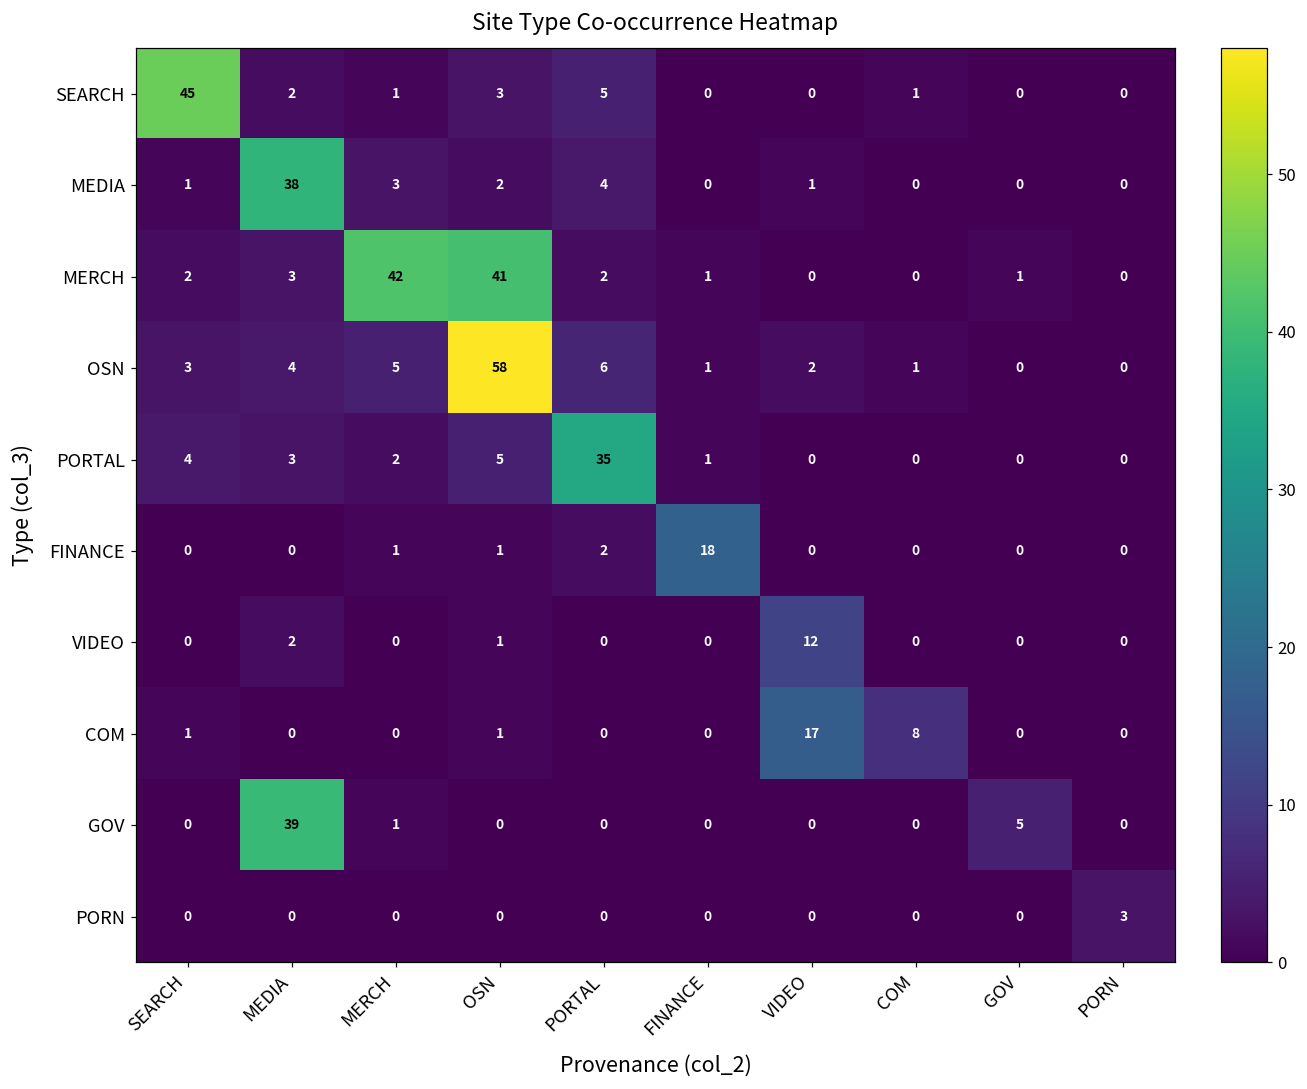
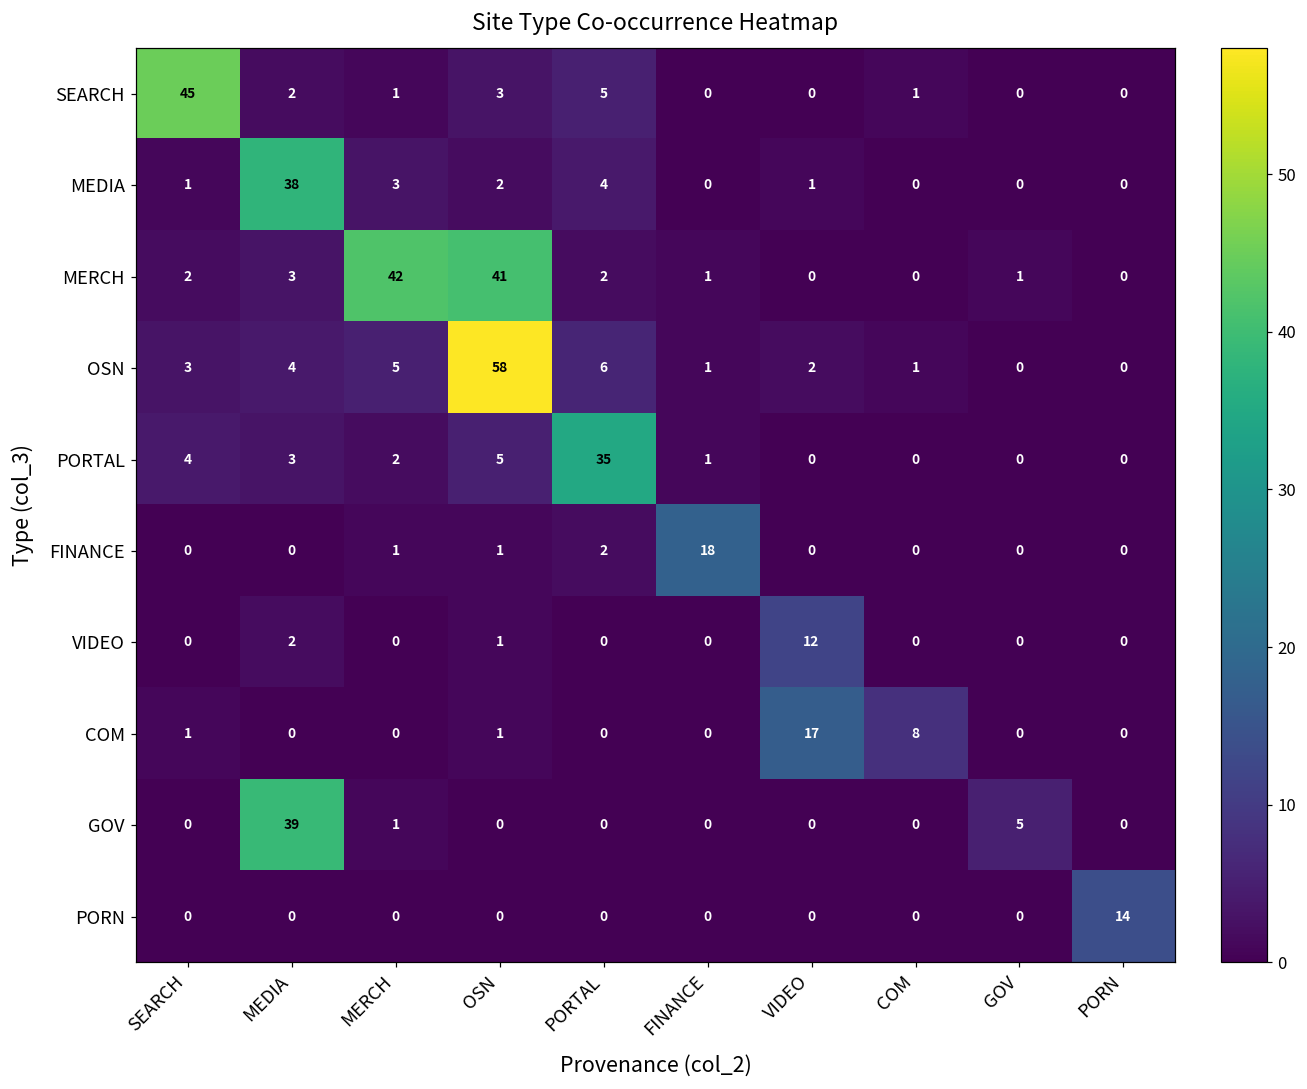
PORN, PORN: 3 -> 14
